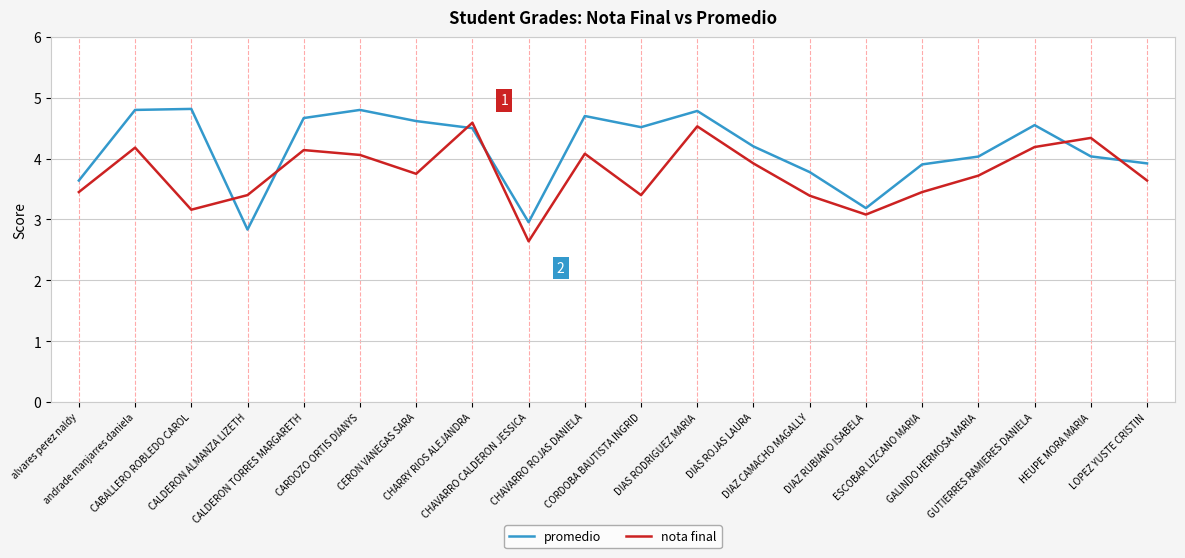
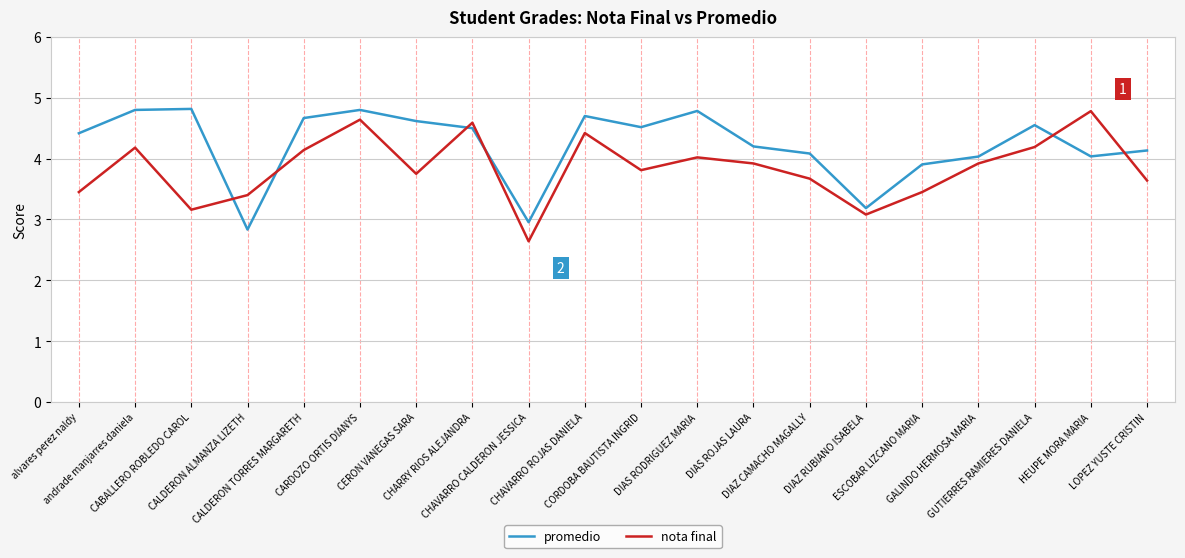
promedio, alvares perez naldy: 3.6 -> 4.4
nota final, CARDOZO ORTIS DIANYS: 4.1 -> 4.6
nota final, CHAVARRO ROJAS DANIELA: 4.1 -> 4.4
nota final, CORDOBA BAUTISTA INGRID: 3.4 -> 3.8
nota final, DIAS RODRIGUEZ MARIA: 4.5 -> 4.0
promedio, DIAZ CAMACHO MAGALLY: 3.8 -> 4.1
nota final, DIAZ CAMACHO MAGALLY: 3.4 -> 3.7
nota final, GALINDO HERMOSA MARIA: 3.7 -> 3.9
nota final, HEUPE MORA MARIA: 4.3 -> 4.8
promedio, LOPEZ YUSTE CRISTIN: 3.9 -> 4.1
